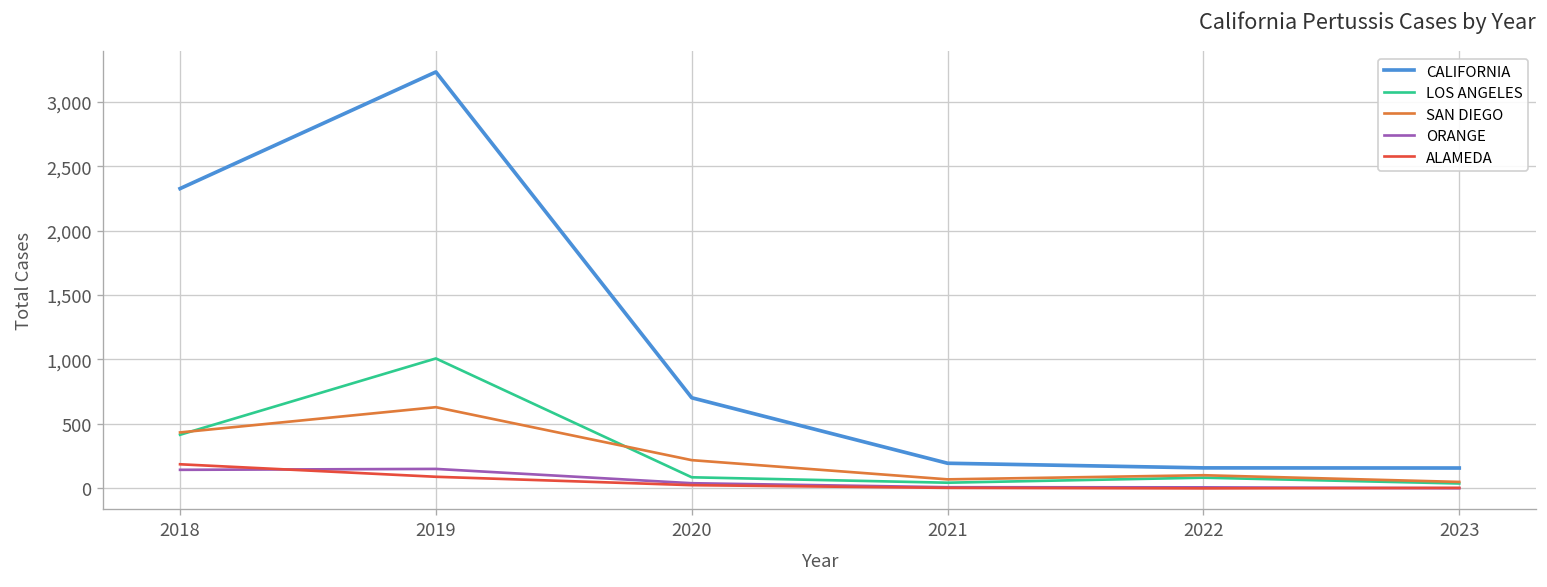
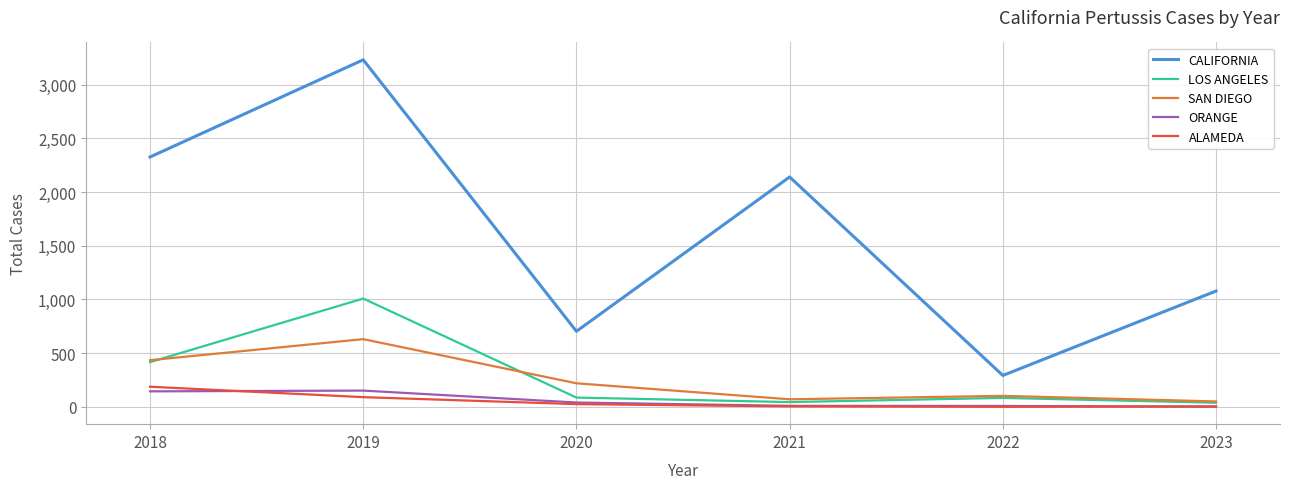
CALIFORNIA, 2021: 200 -> 2,140
CALIFORNIA, 2022: 160 -> 290
CALIFORNIA, 2023: 160 -> 1,080
